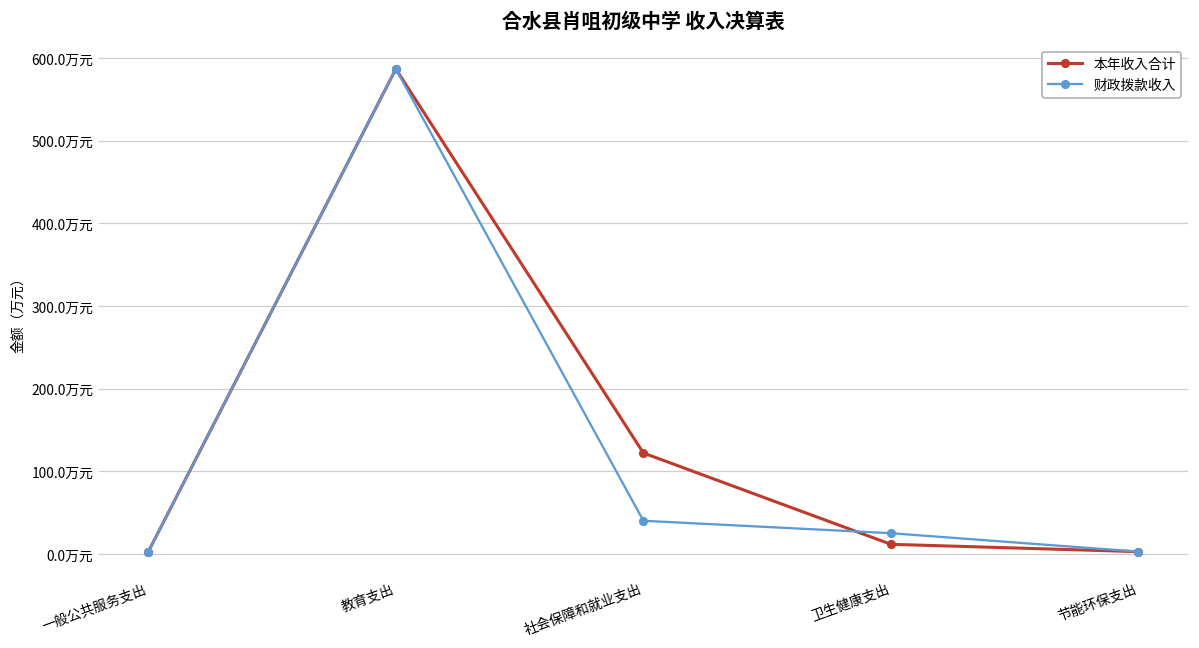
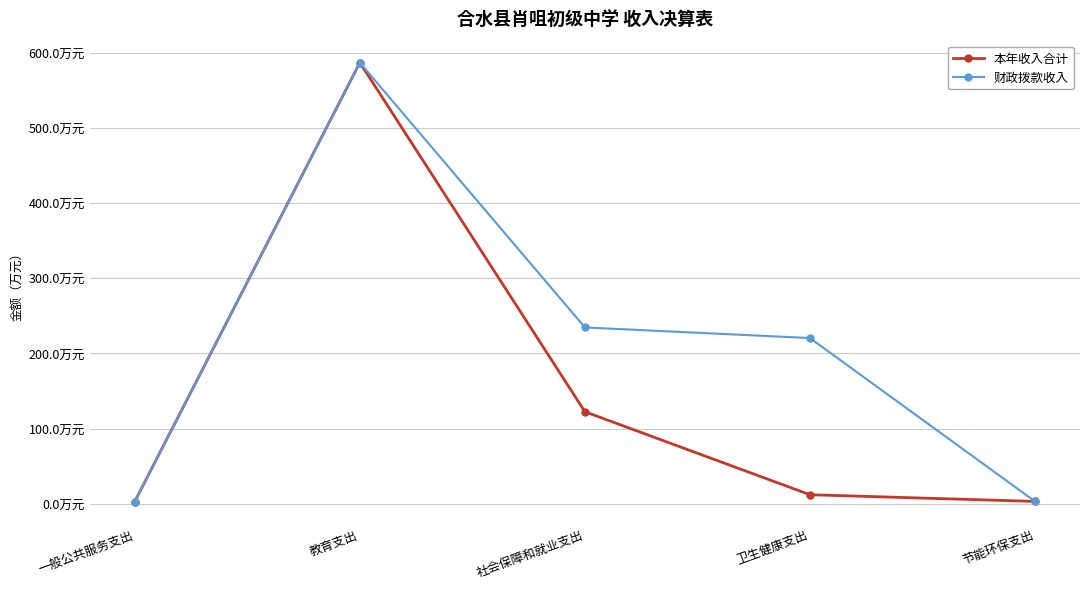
财政拨款收入, 社会保障和就业支出: 40万元 -> 230万元
财政拨款收入, 卫生健康支出: 30万元 -> 220万元
